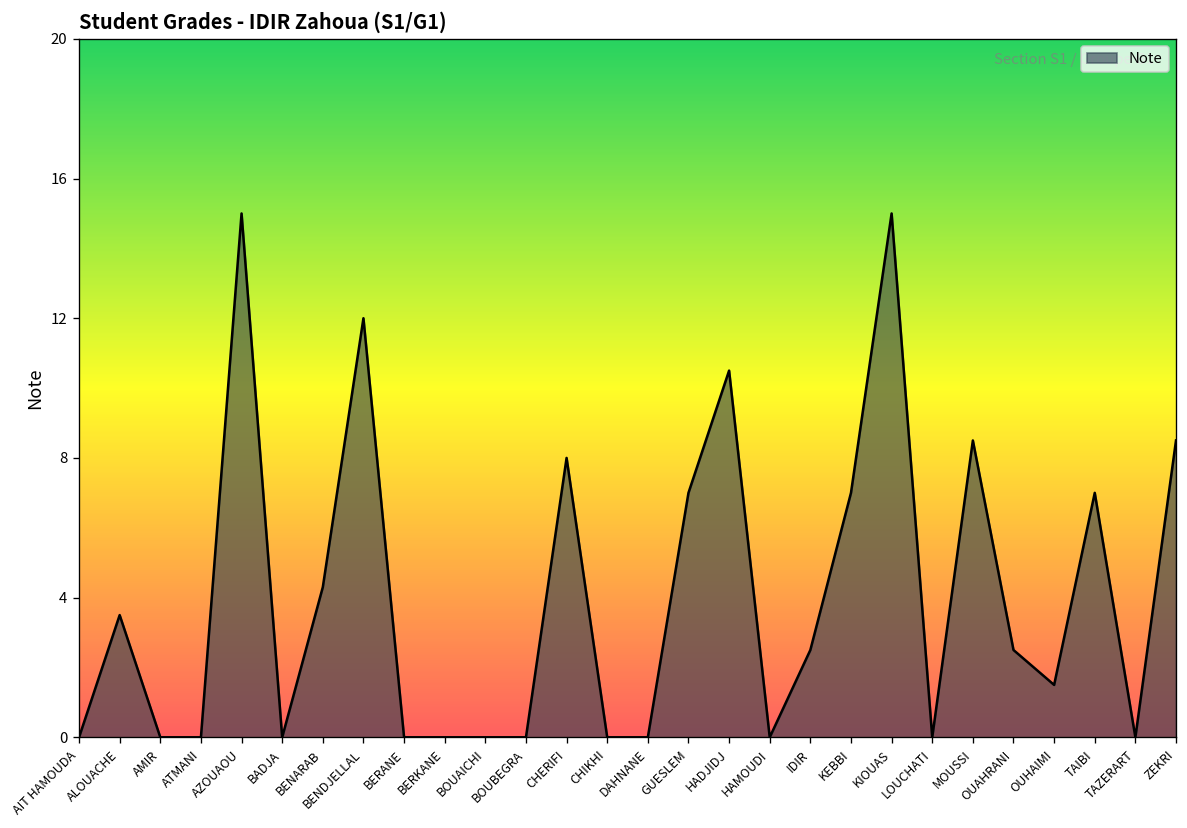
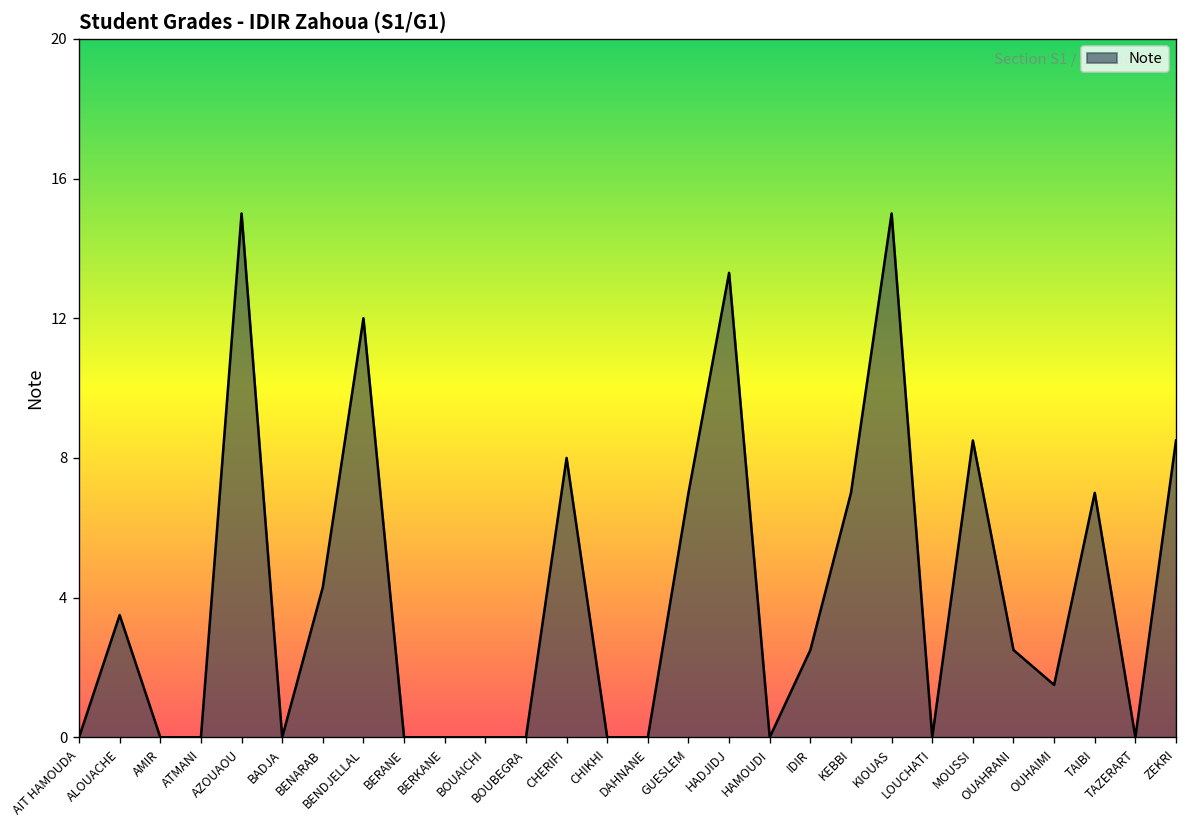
HADJIDJ: 10.5 -> 13.3
